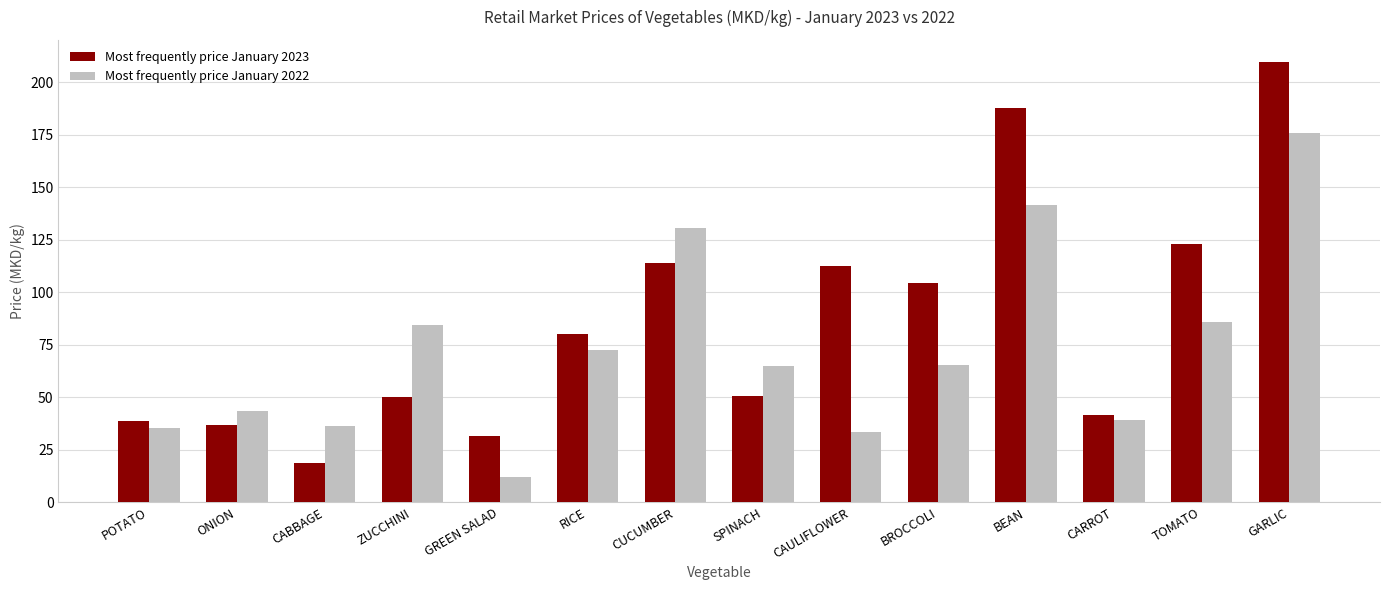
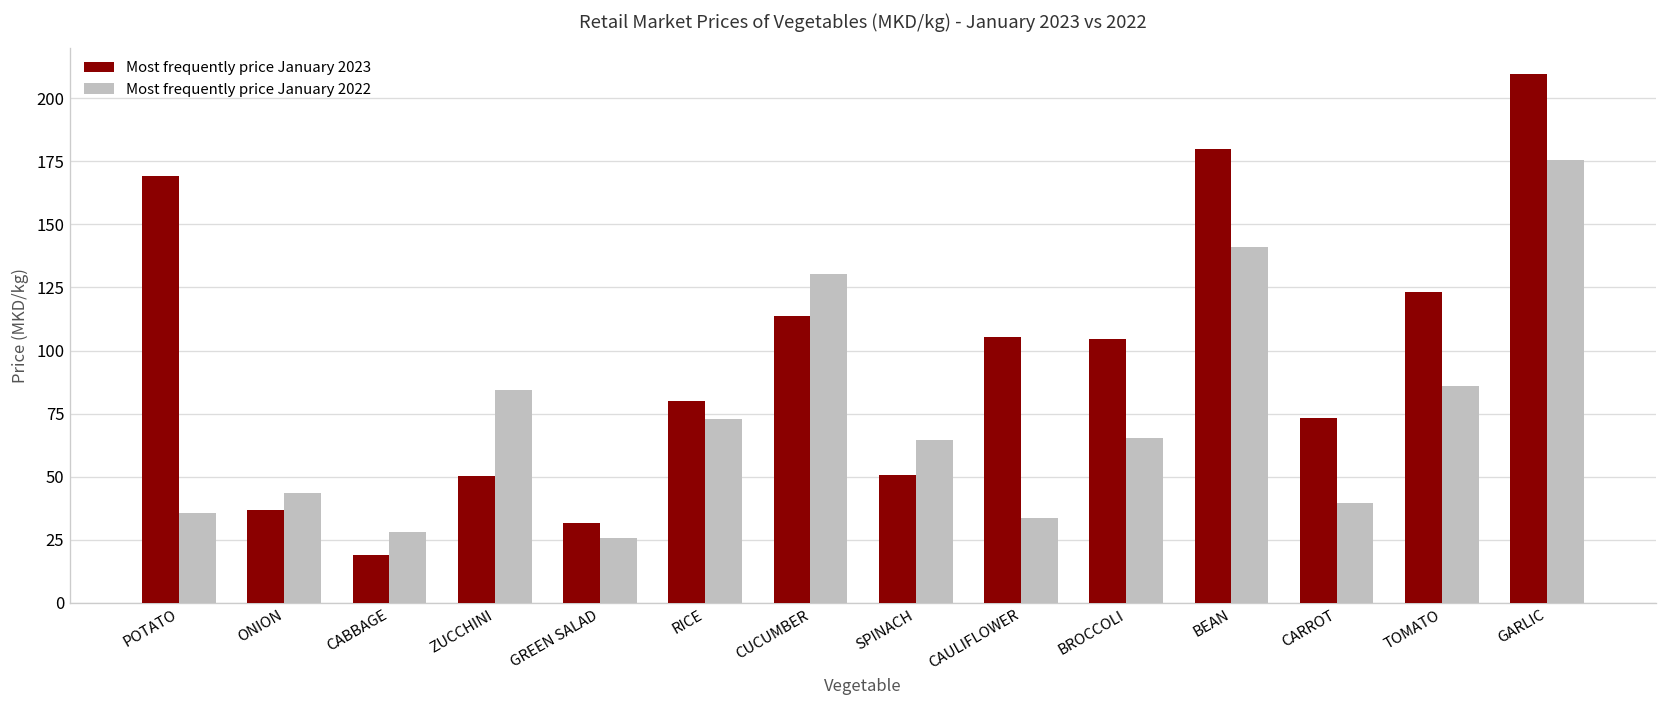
Most frequently price January 2023, POTATO: 39 -> 169
Most frequently price January 2022, CABBAGE: 36 -> 28
Most frequently price January 2022, GREEN SALAD: 12 -> 26
Most frequently price January 2023, CAULIFLOWER: 112 -> 105
Most frequently price January 2023, BEAN: 188 -> 180
Most frequently price January 2023, CARROT: 42 -> 73
